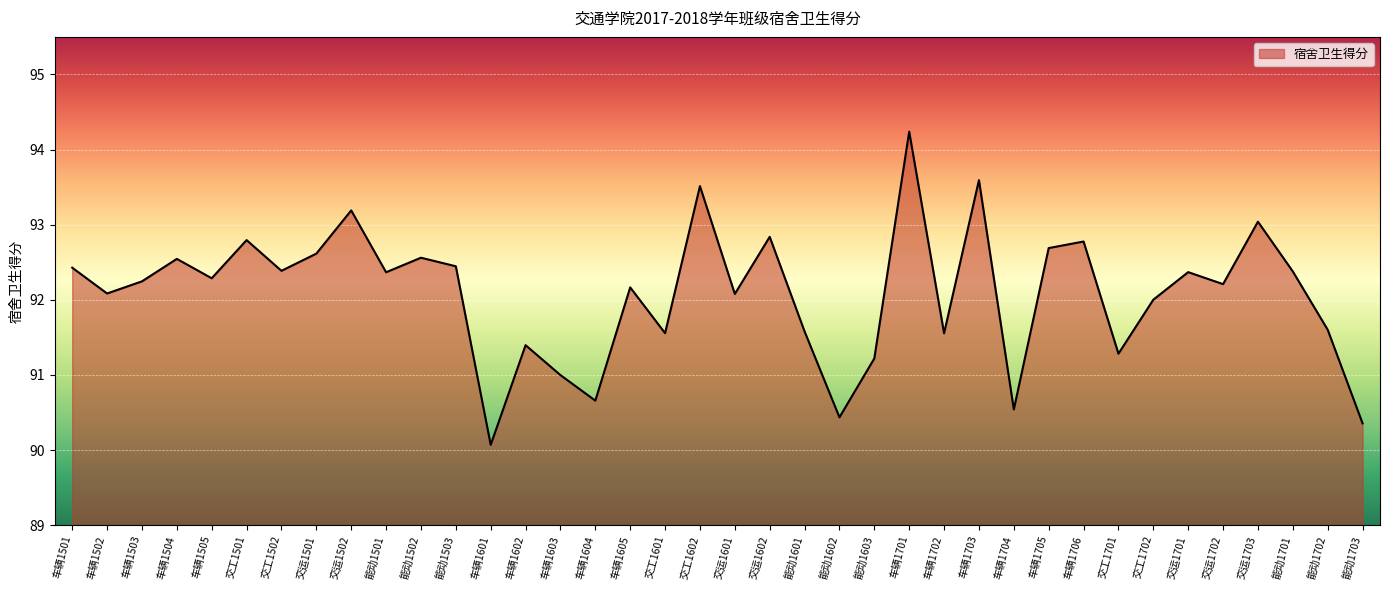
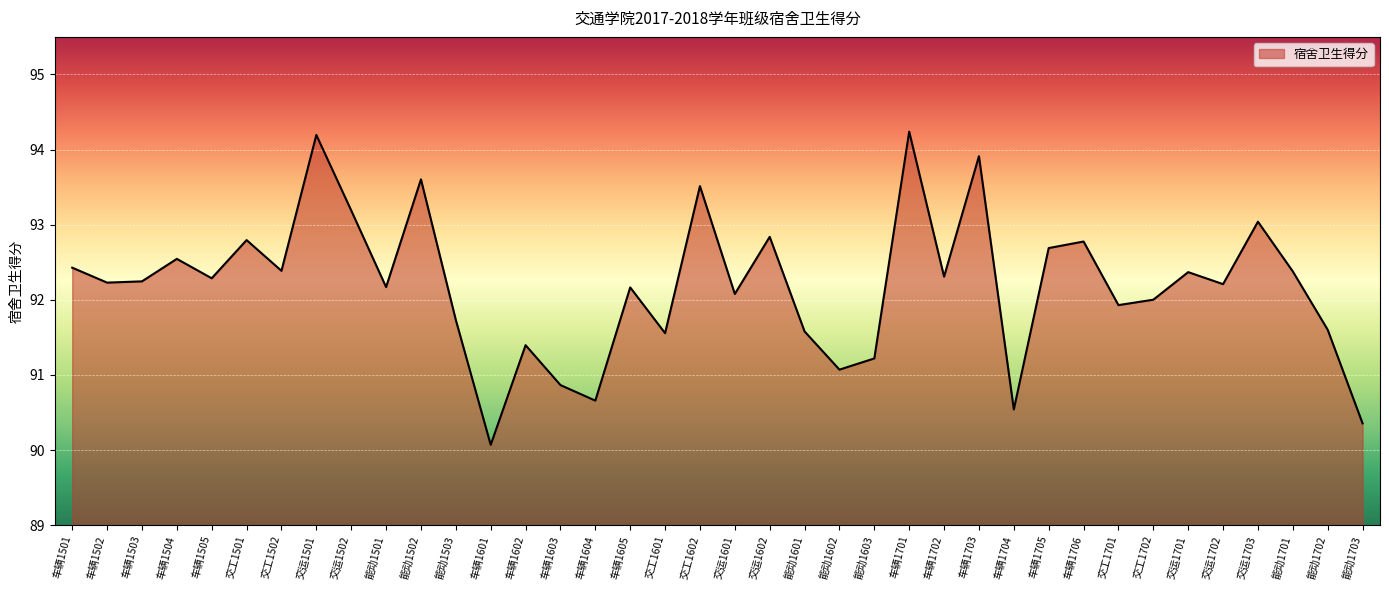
车辆1502: 92.1 -> 92.2
交运1501: 92.6 -> 94.2
能动1501: 92.4 -> 92.2
能动1502: 92.6 -> 93.6
能动1503: 92.4 -> 91.7
车辆1603: 91.0 -> 90.9
能动1602: 90.4 -> 91.1
车辆1702: 91.6 -> 92.3
车辆1703: 93.6 -> 93.9
交工1701: 91.3 -> 91.9
